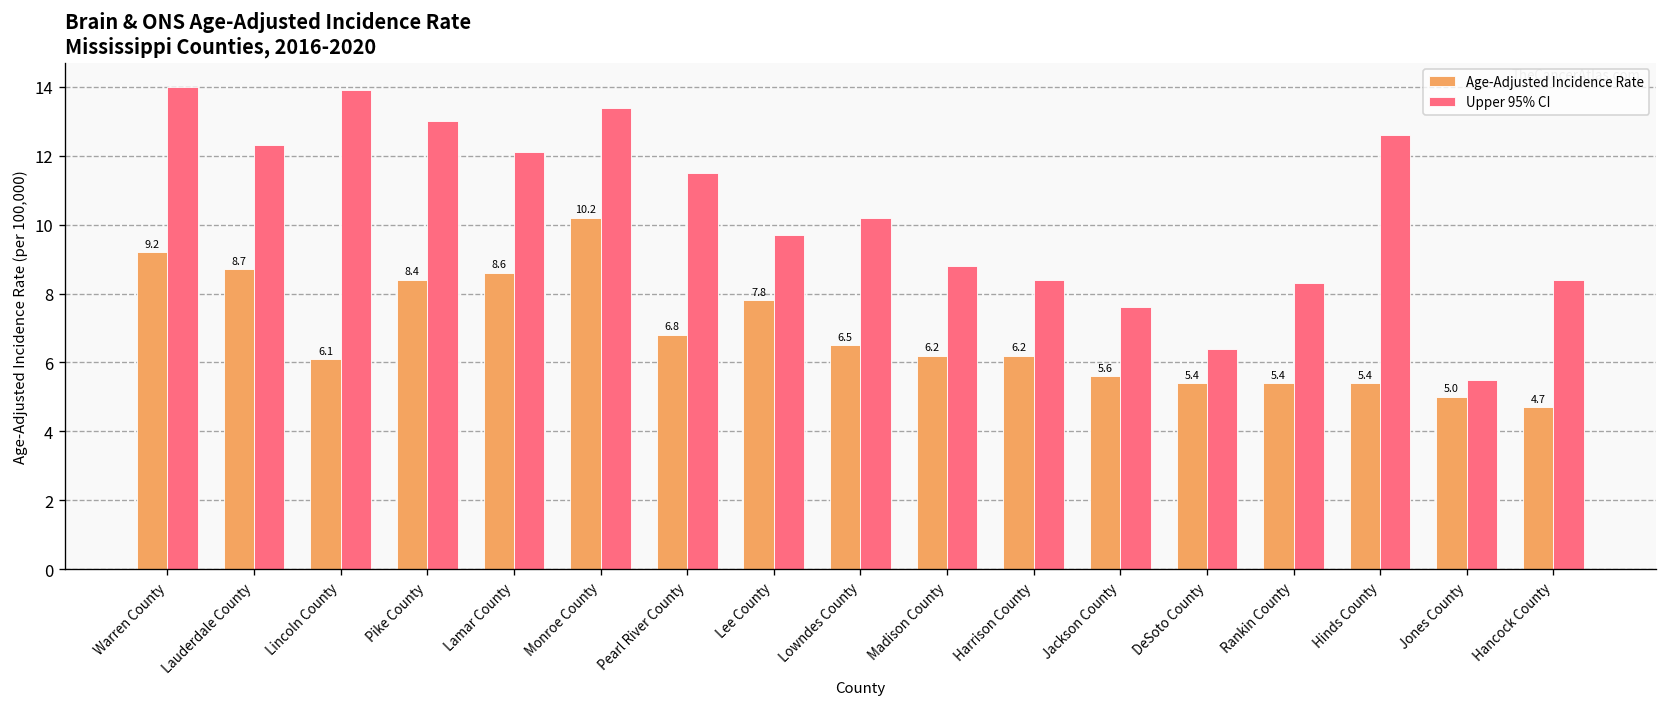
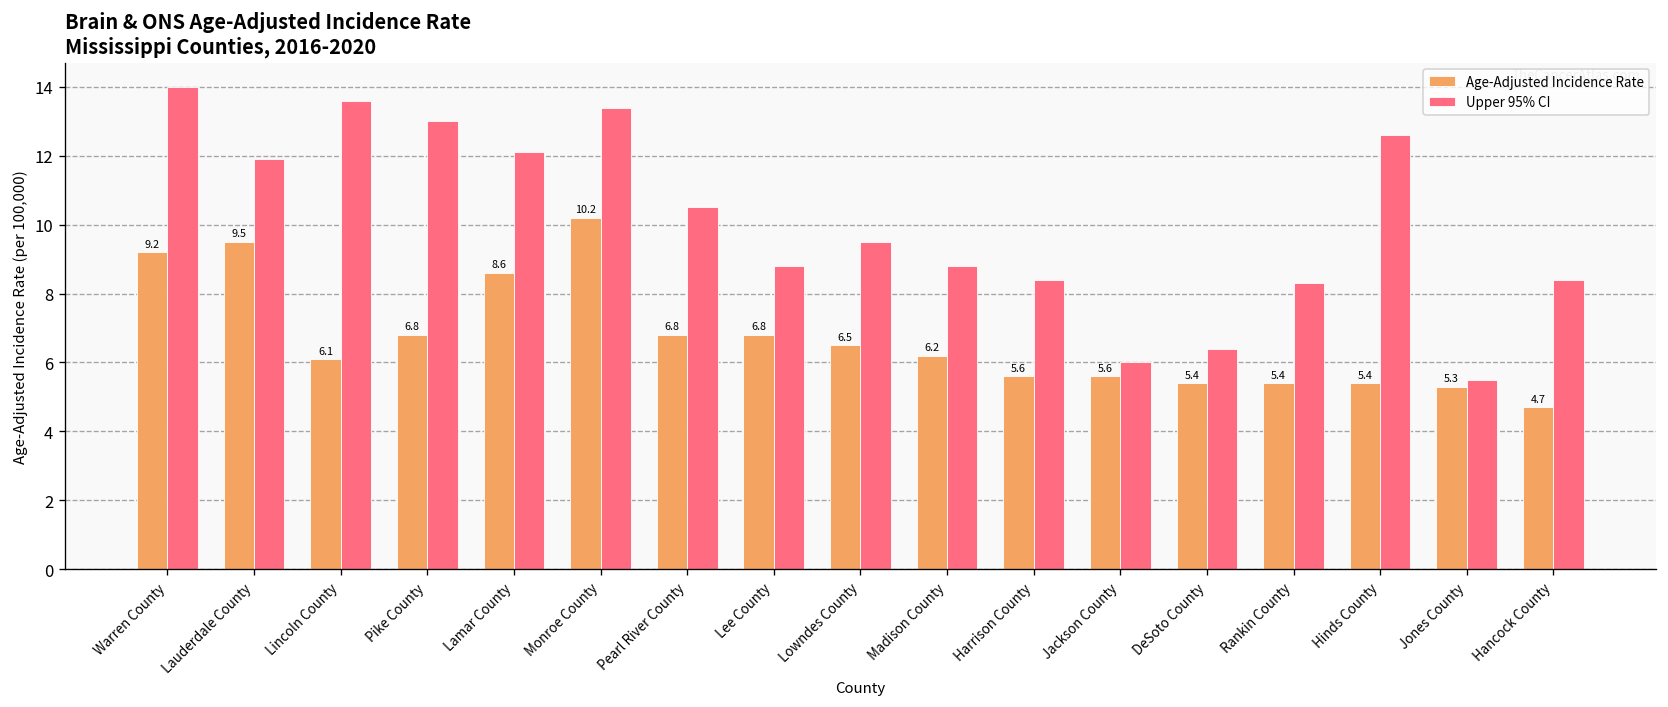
Age-Adjusted Incidence Rate, Lauderdale County: 8.7 -> 9.5
Upper 95% CI, Lauderdale County: 12.3 -> 11.9
Upper 95% CI, Lincoln County: 13.9 -> 13.6
Age-Adjusted Incidence Rate, Pike County: 8.4 -> 6.8
Upper 95% CI, Pearl River County: 11.5 -> 10.5
Age-Adjusted Incidence Rate, Lee County: 7.8 -> 6.8
Upper 95% CI, Lee County: 9.7 -> 8.8
Upper 95% CI, Lowndes County: 10.2 -> 9.5
Age-Adjusted Incidence Rate, Harrison County: 6.2 -> 5.6
Upper 95% CI, Jackson County: 7.6 -> 6.0
Age-Adjusted Incidence Rate, Jones County: 5.0 -> 5.3
